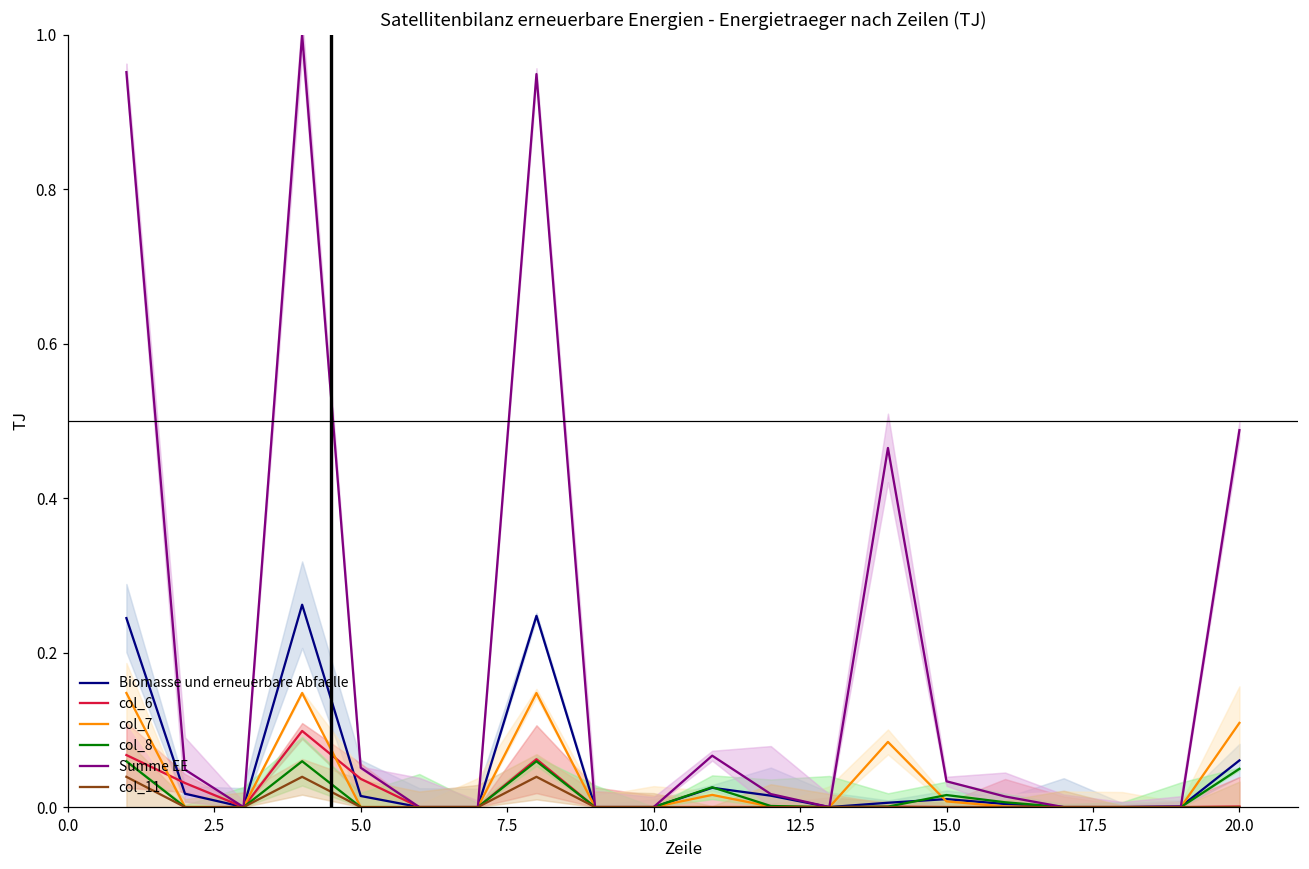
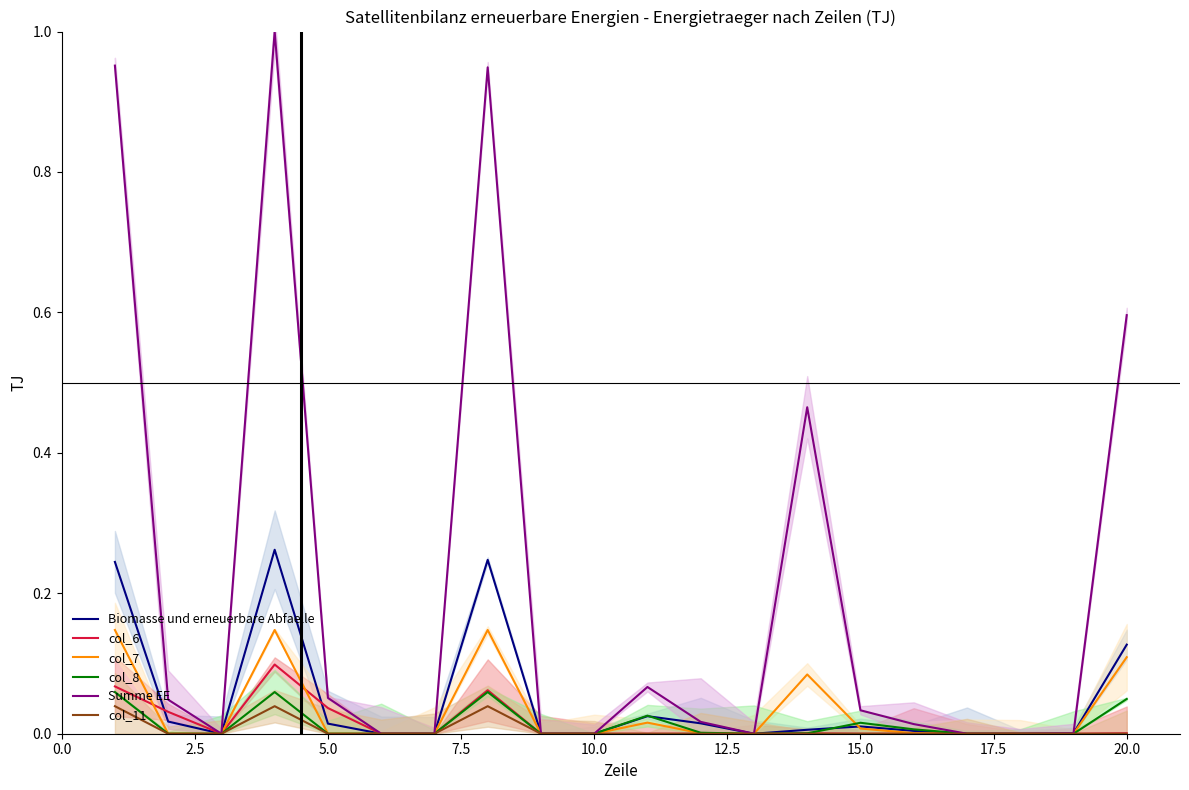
Biomasse und erneuerbare Abfaelle, 20.0: 0.06 -> 0.13
Summe EE, 20.0: 0.49 -> 0.60
